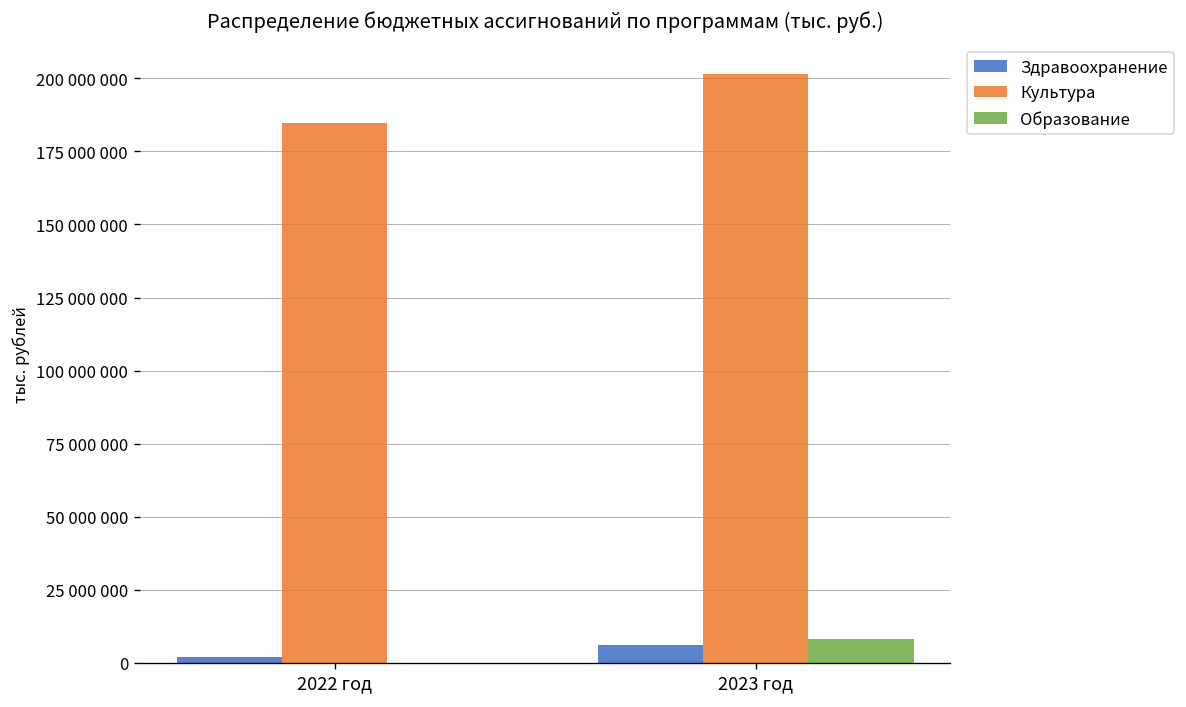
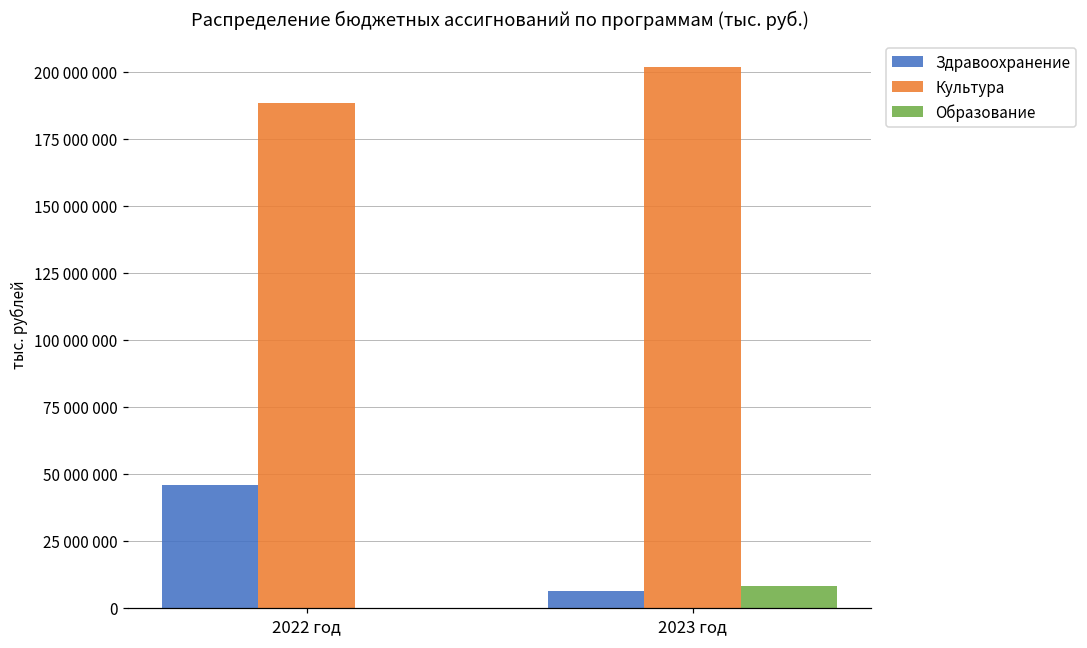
Здравоохранение, 2022 год: 2000000 -> 46000000
Культура, 2022 год: 185000000 -> 188000000
